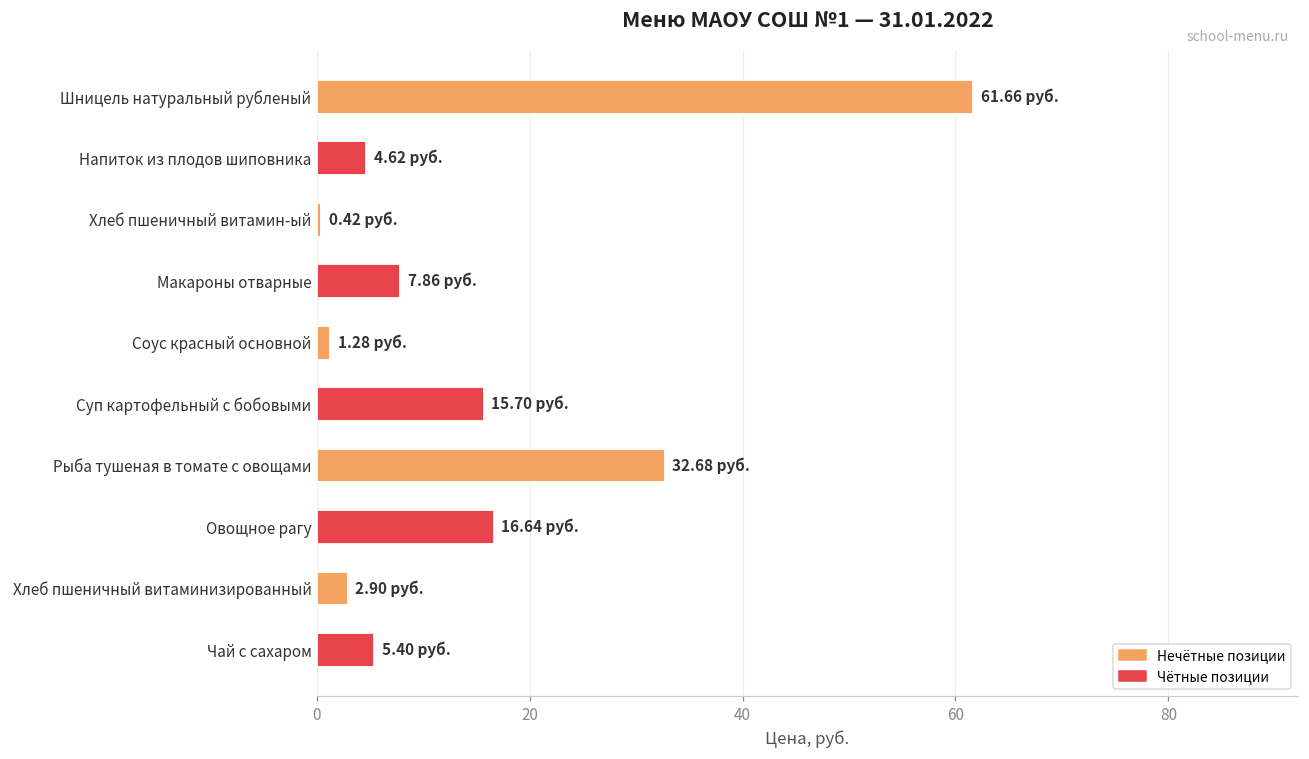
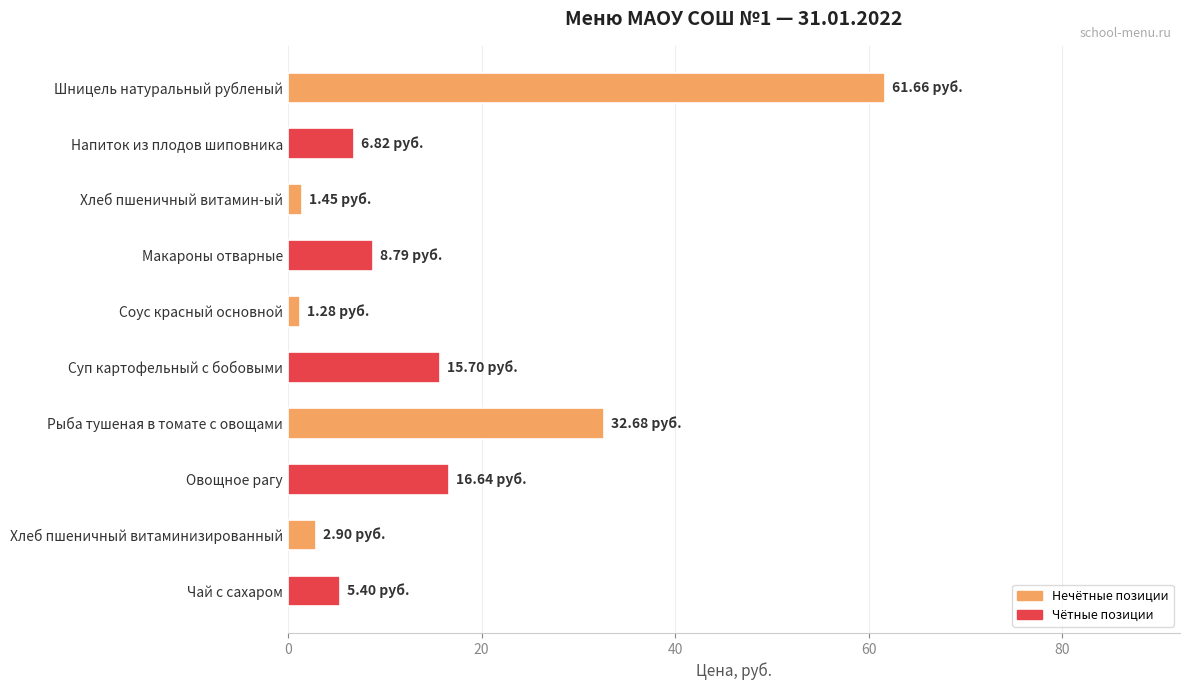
Напиток из плодов шиповника: 4.62 -> 6.82
Хлеб пшеничный витамин-ый: 0.42 -> 1.45
Макароны отварные: 7.86 -> 8.79
